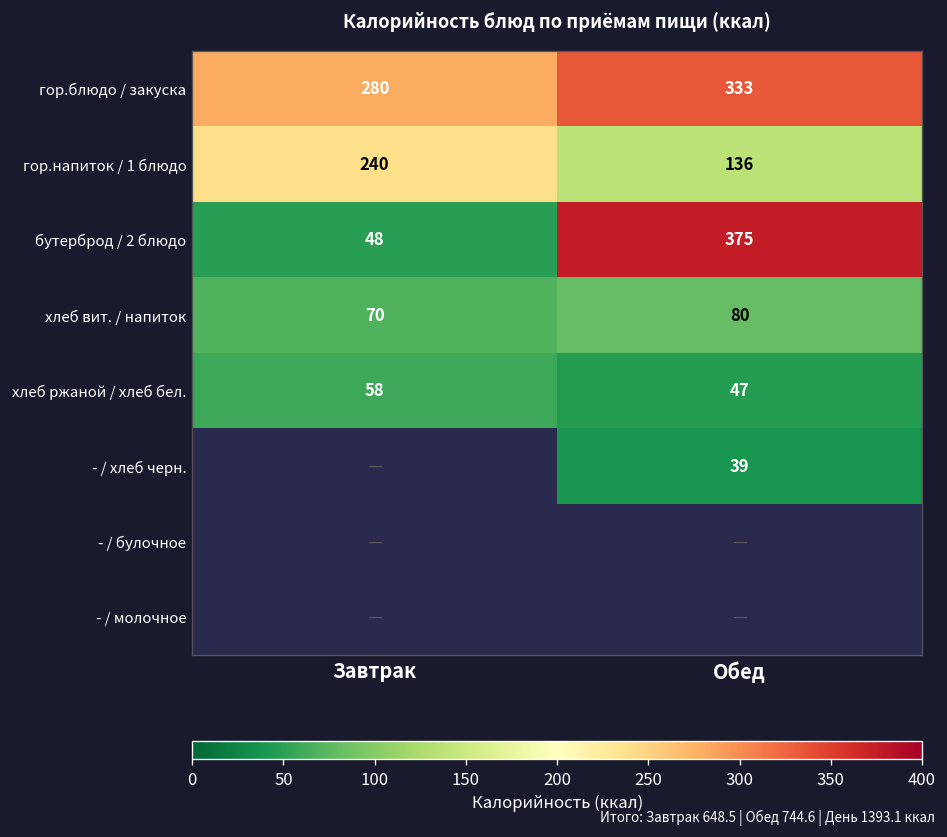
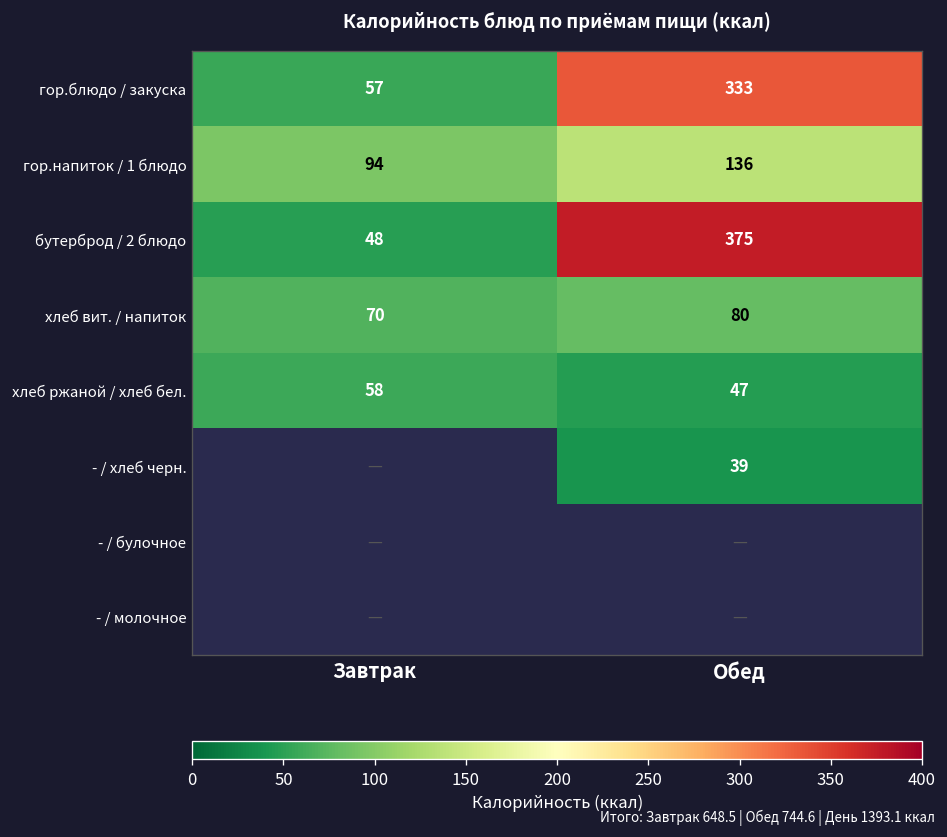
гор.блюдо / закуска, Завтрак: 280 -> 57
гор.напиток / 1 блюдо, Завтрак: 240 -> 94
